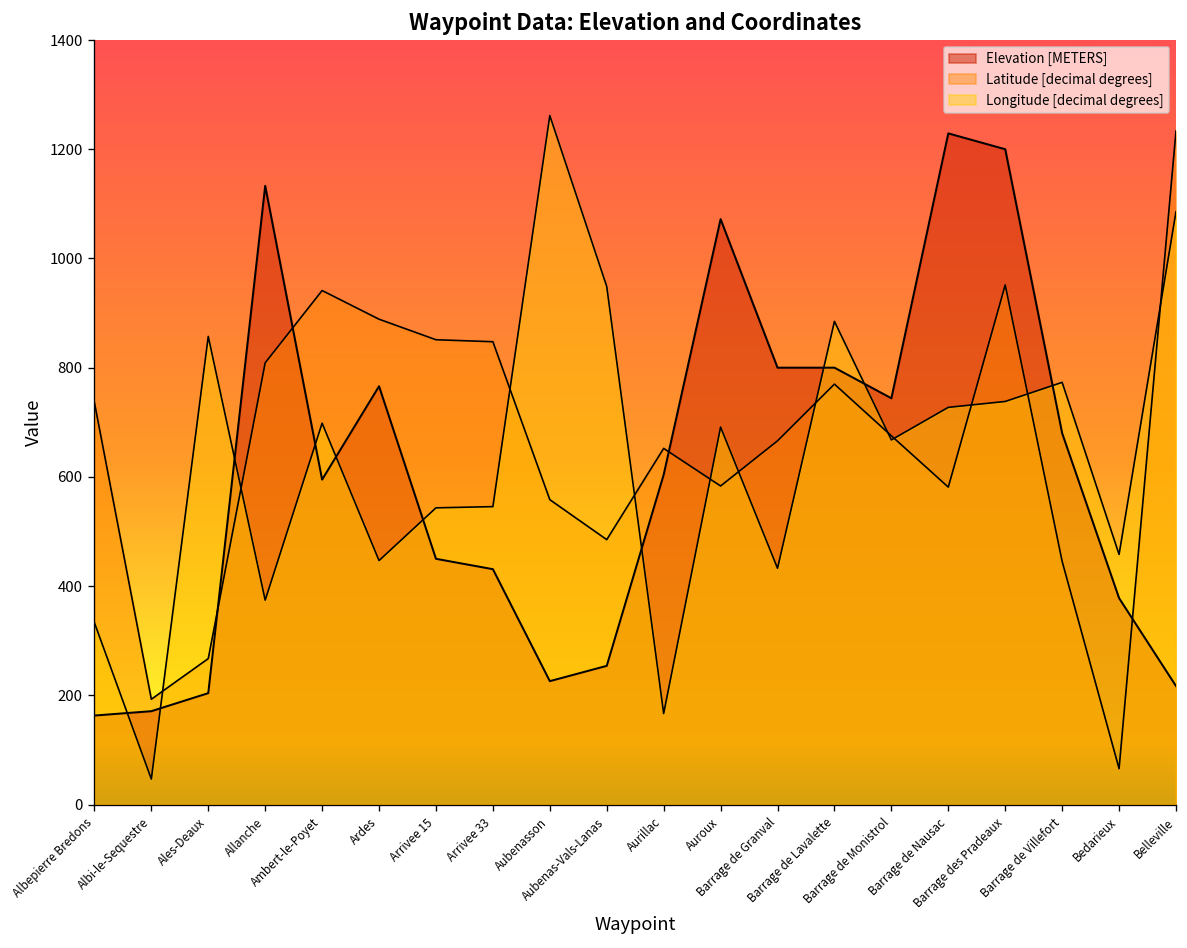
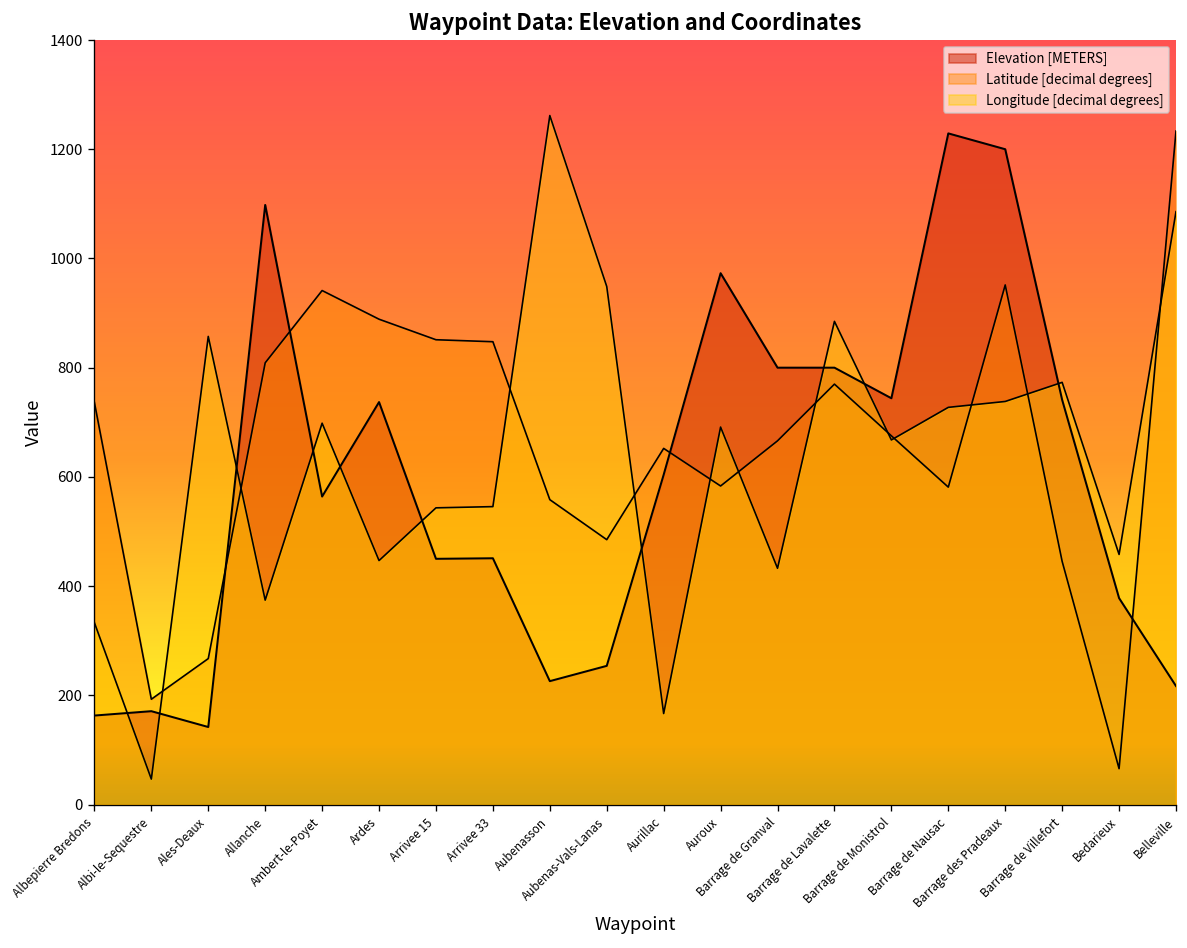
Elevation [METERS], Ales-Deaux: 200 -> 140
Elevation [METERS], Allanche: 1130 -> 1100
Elevation [METERS], Ambert-le-Poyet: 600 -> 560
Elevation [METERS], Ardes: 770 -> 740
Elevation [METERS], Arrivee 33: 430 -> 450
Elevation [METERS], Auroux: 1070 -> 970
Elevation [METERS], Barrage de Villefort: 680 -> 740
